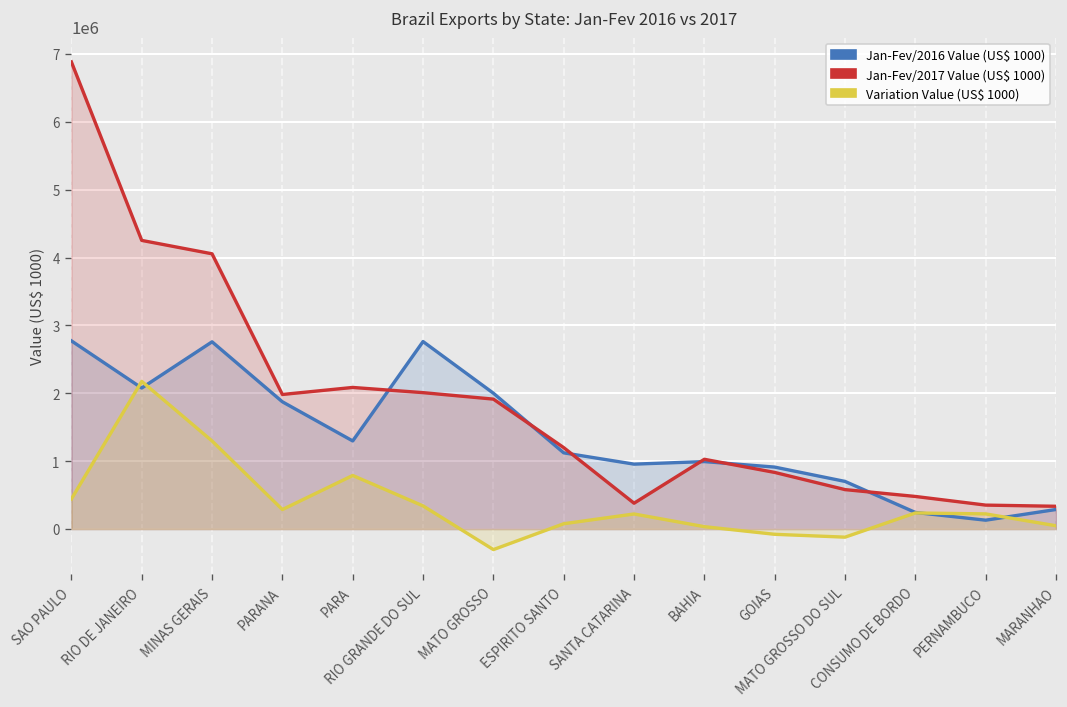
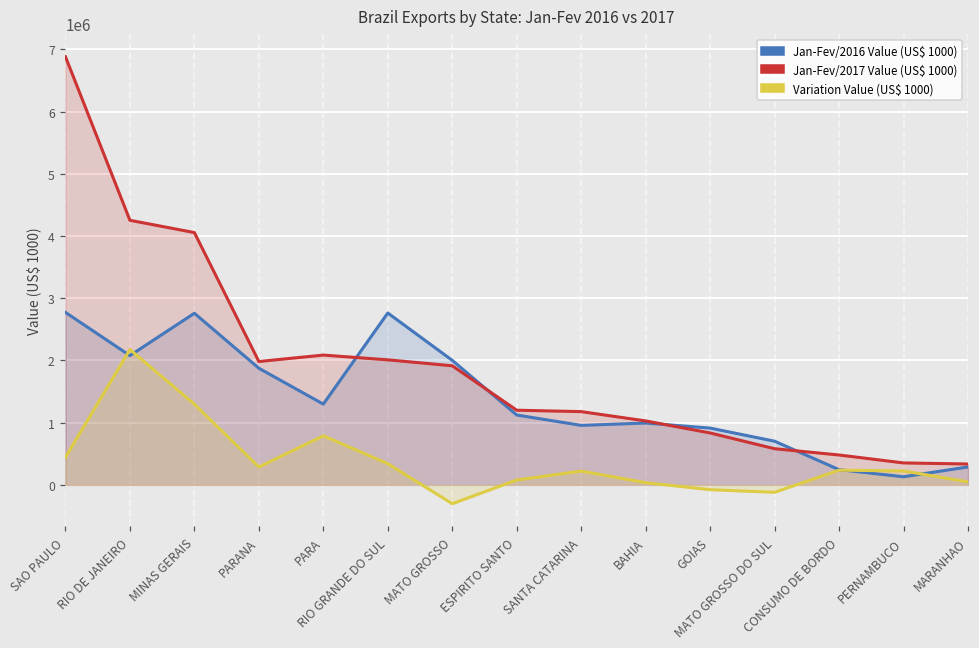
Jan-Fev/2017 Value (US$ 1000), SANTA CATARINA: 400000 -> 1200000
